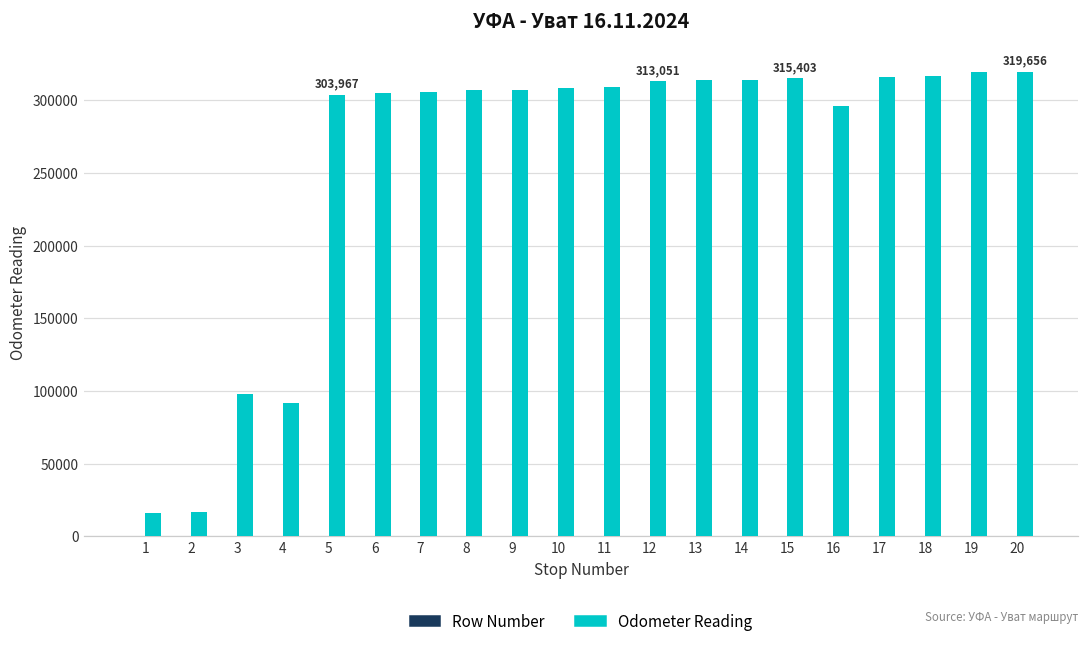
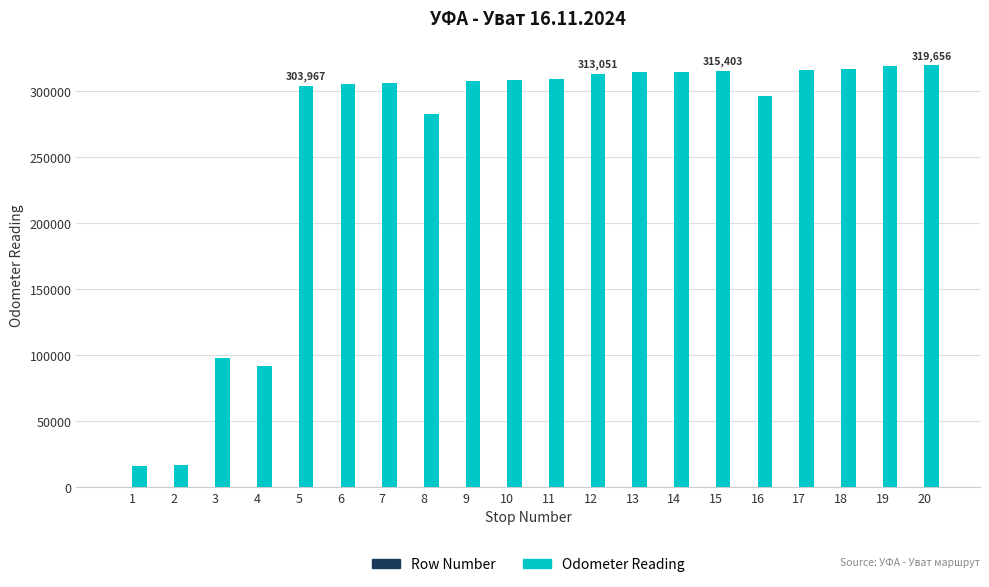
Odometer Reading, 8: 307000 -> 282000
